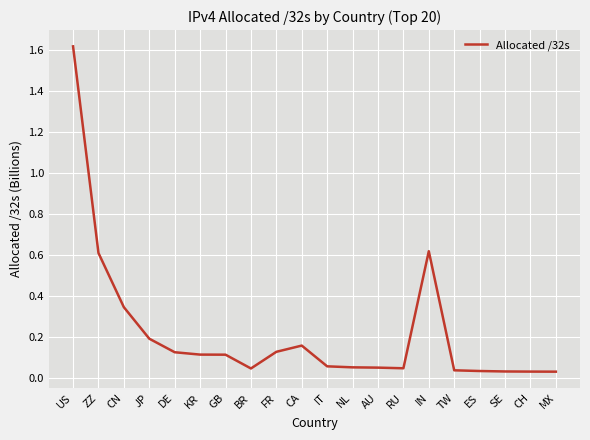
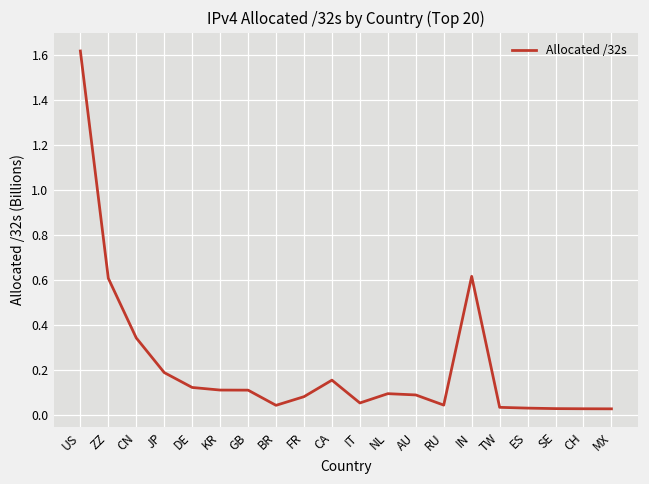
FR: 0.13 -> 0.08
NL: 0.05 -> 0.10
AU: 0.05 -> 0.09
